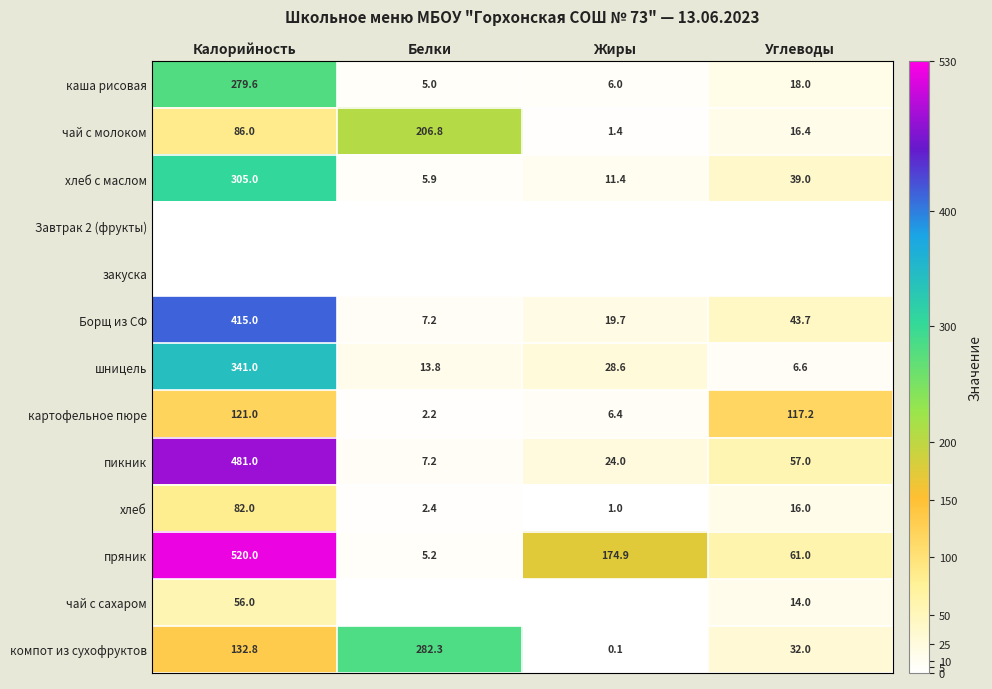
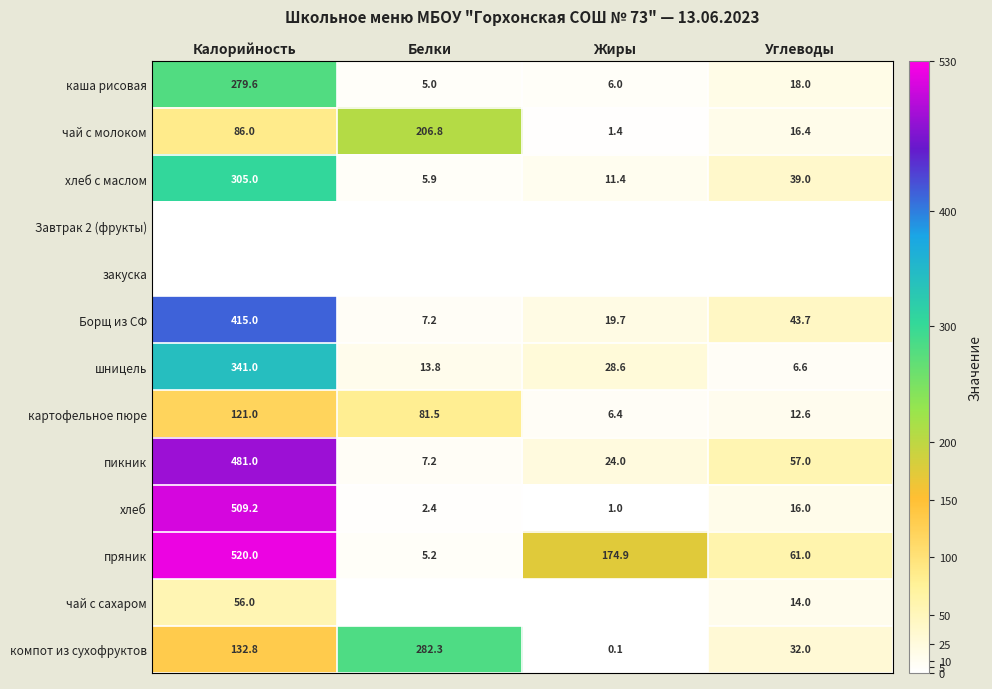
картофельное пюре, Белки: 2.2 -> 81.5
картофельное пюре, Углеводы: 117.2 -> 12.6
хлеб, Калорийность: 82.0 -> 509.2
